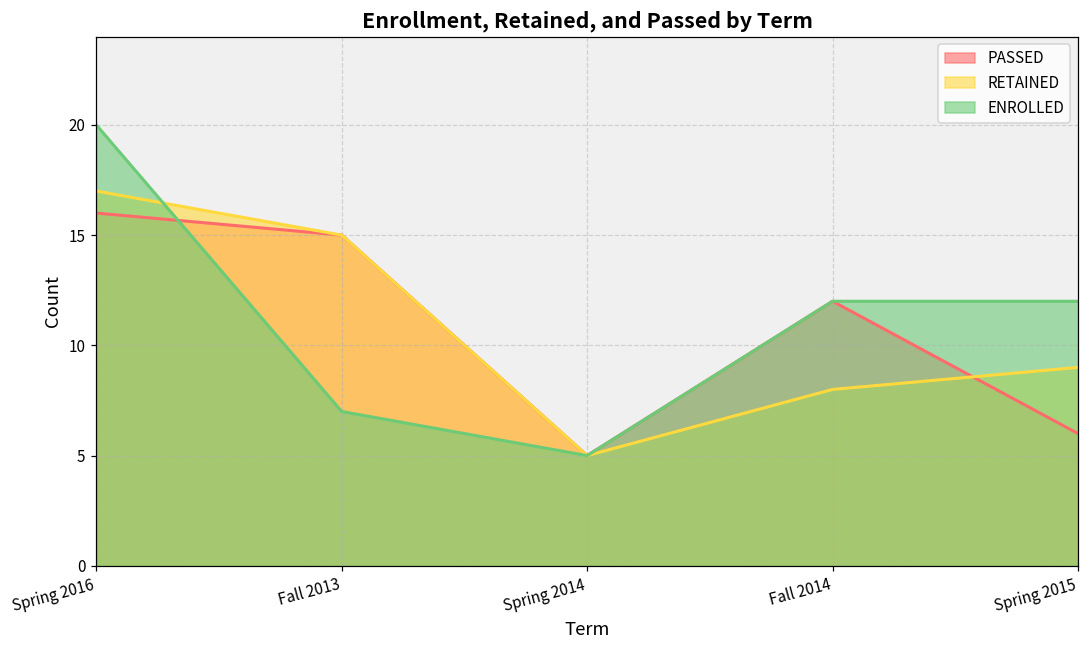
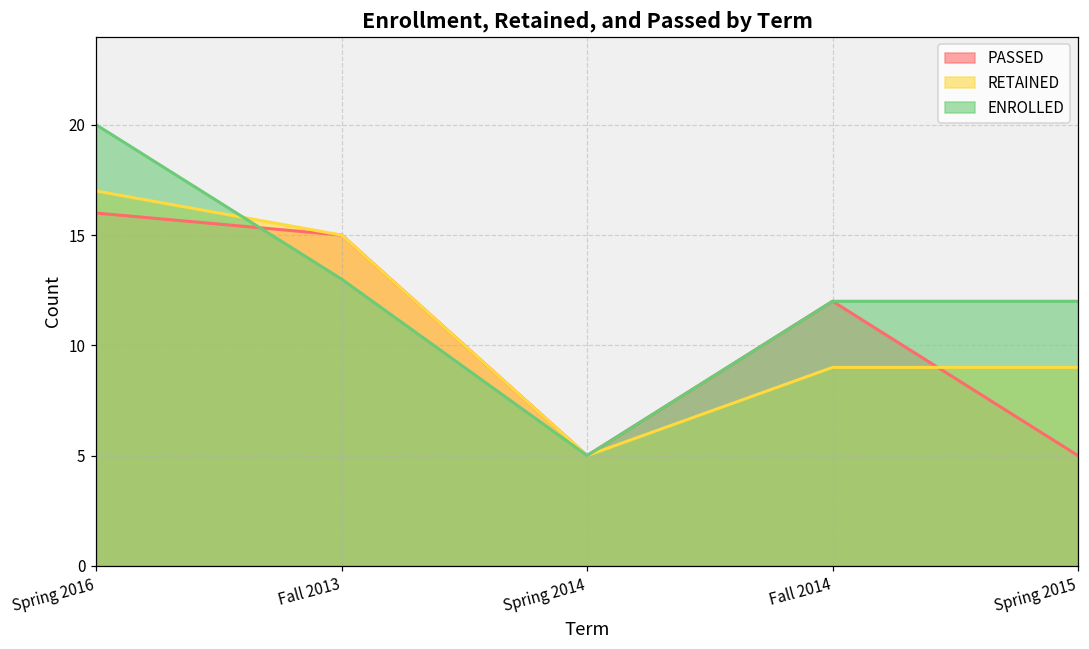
ENROLLED, Fall 2013: 7 -> 13
RETAINED, Fall 2014: 8 -> 9
PASSED, Spring 2015: 6 -> 5
